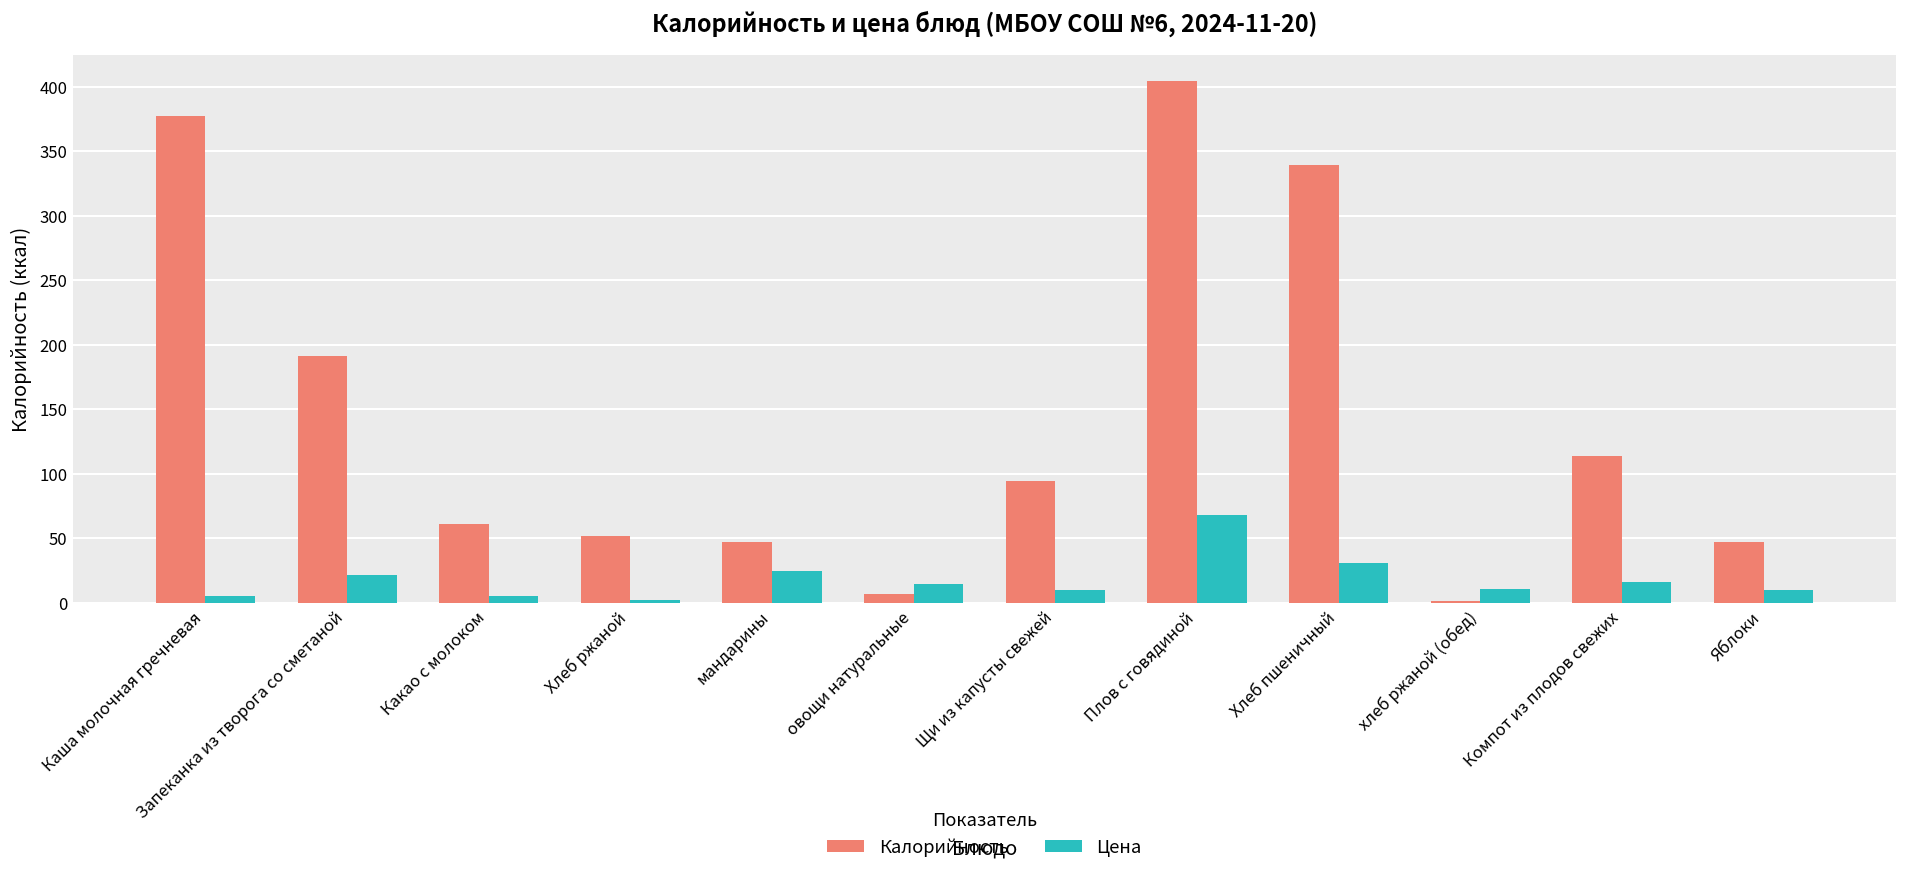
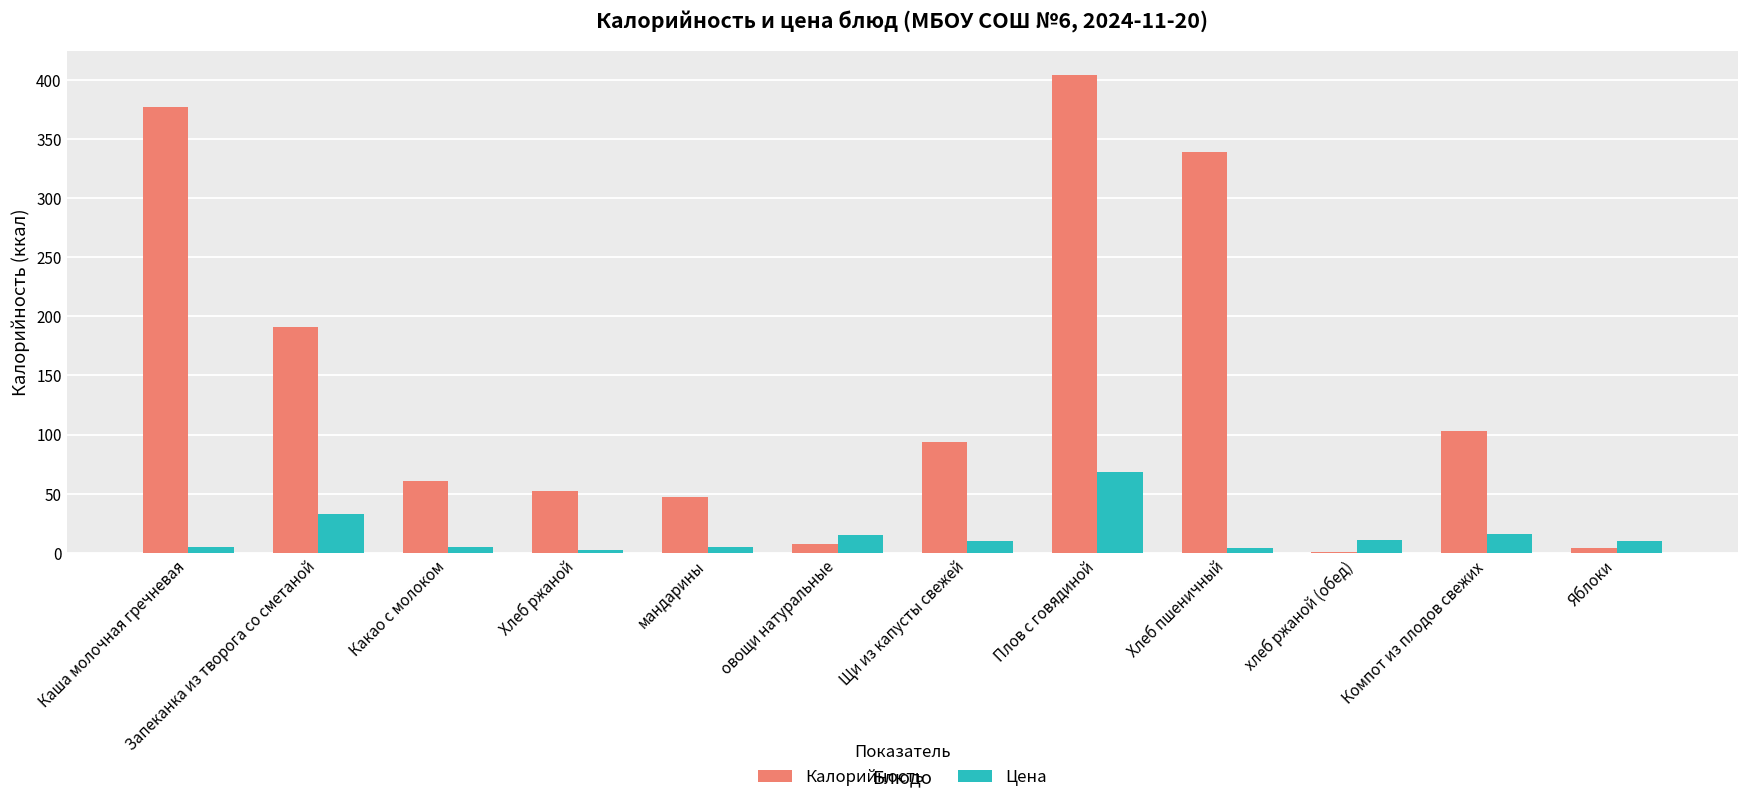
Цена, Запеканка из творога со сметаной: 21 -> 33
Цена, мандарины: 25 -> 5
Цена, Хлеб пшеничный: 31 -> 4
Калорийность, Компот из плодов свежих: 114 -> 103
Калорийность, Яблоки: 47 -> 4
